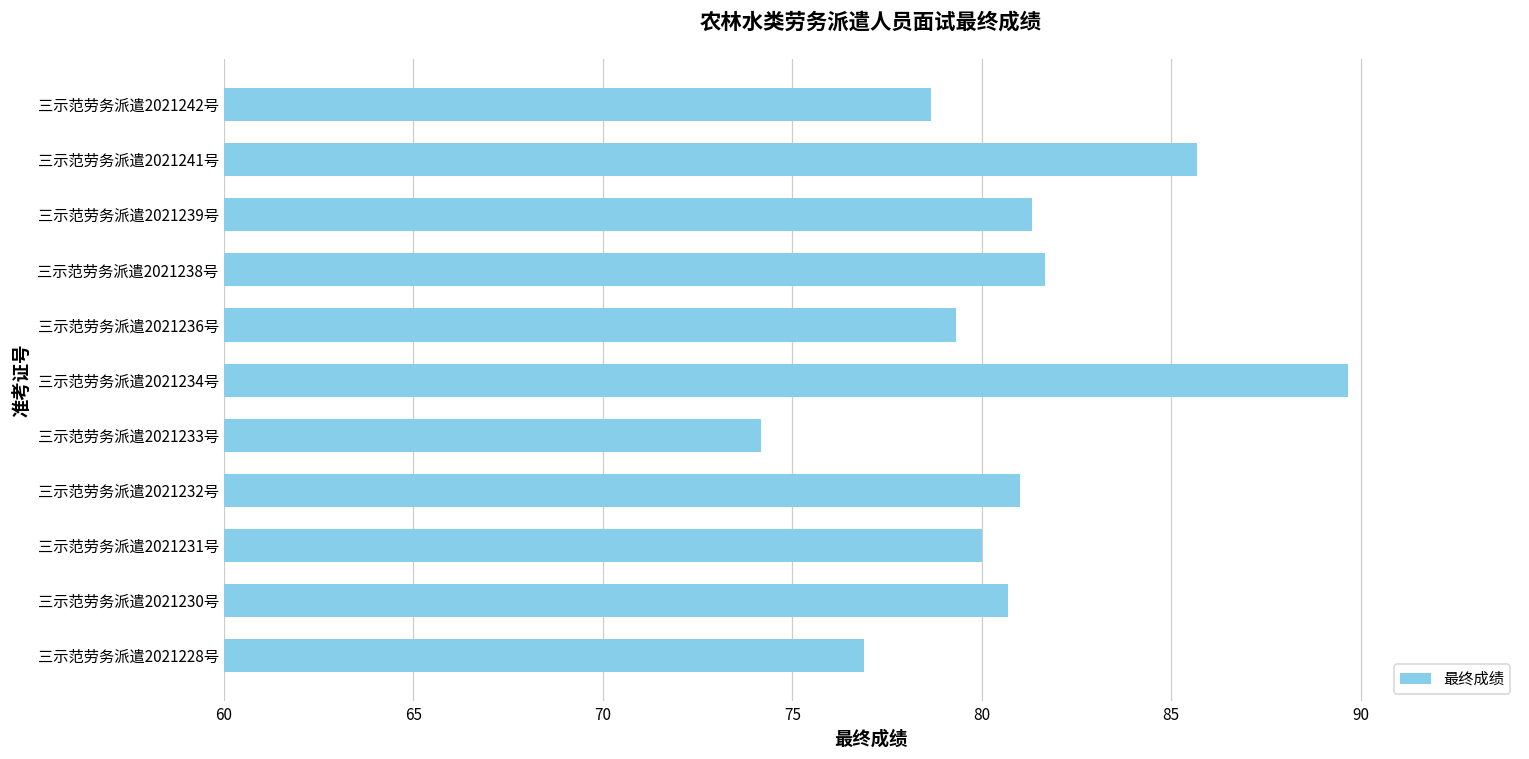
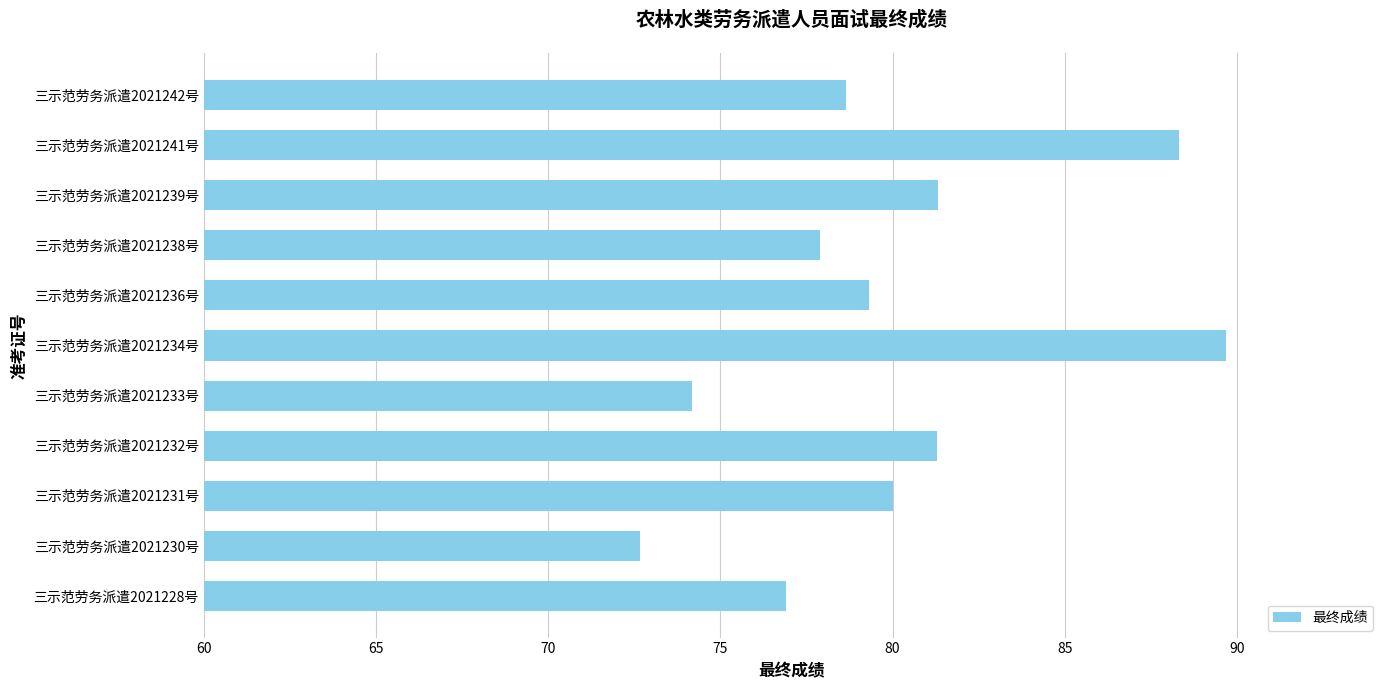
三示范劳务派遣2021241号: 85.7 -> 88.3
三示范劳务派遣2021238号: 81.7 -> 77.9
三示范劳务派遣2021232号: 81.0 -> 81.3
三示范劳务派遣2021230号: 80.7 -> 72.7
